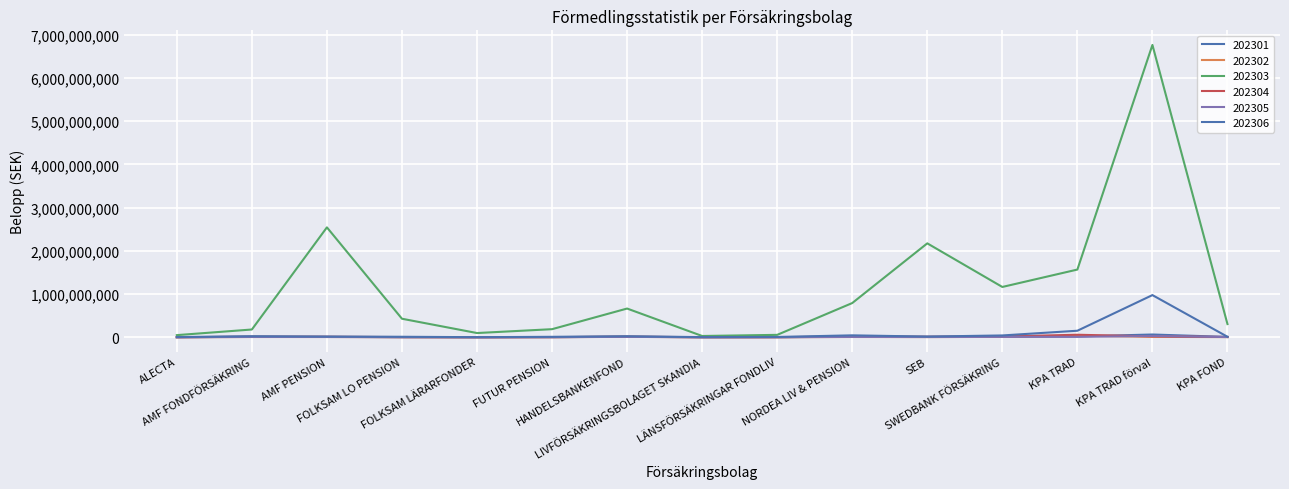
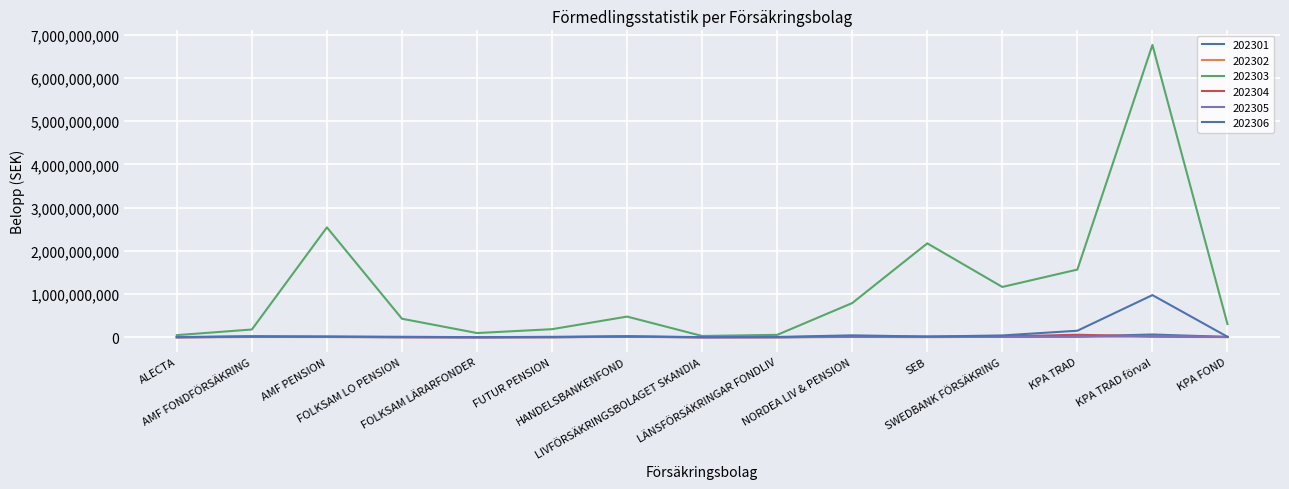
202303, HANDELSBANKENFOND: 700,000,000 -> 500,000,000
